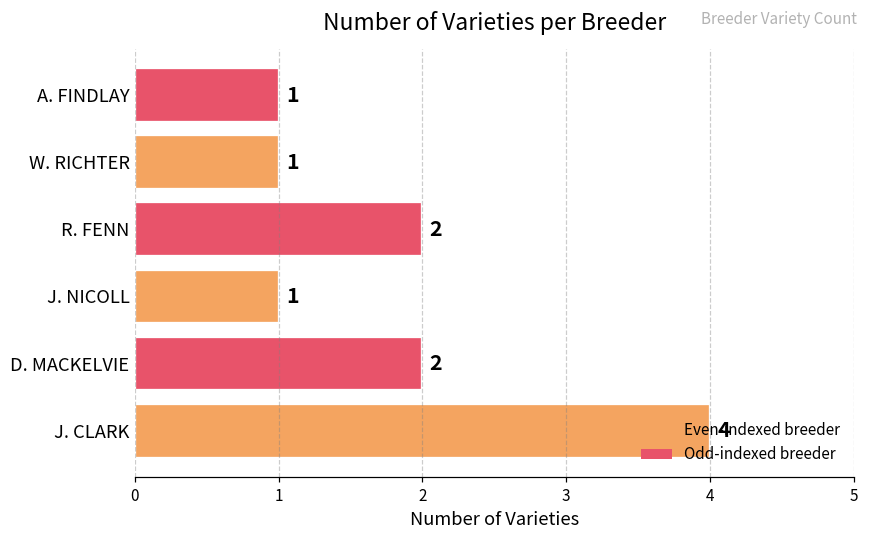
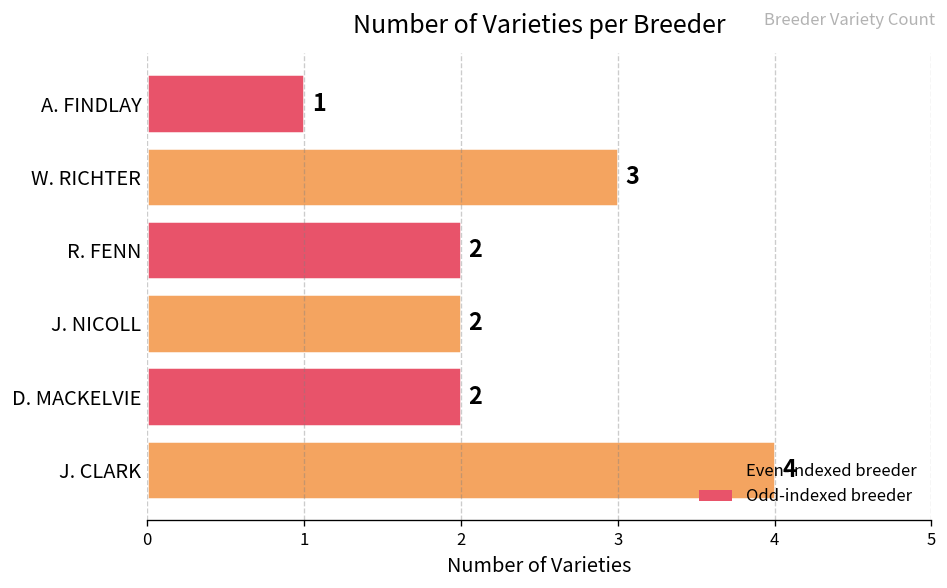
W. RICHTER: 1 -> 3
J. NICOLL: 1 -> 2
